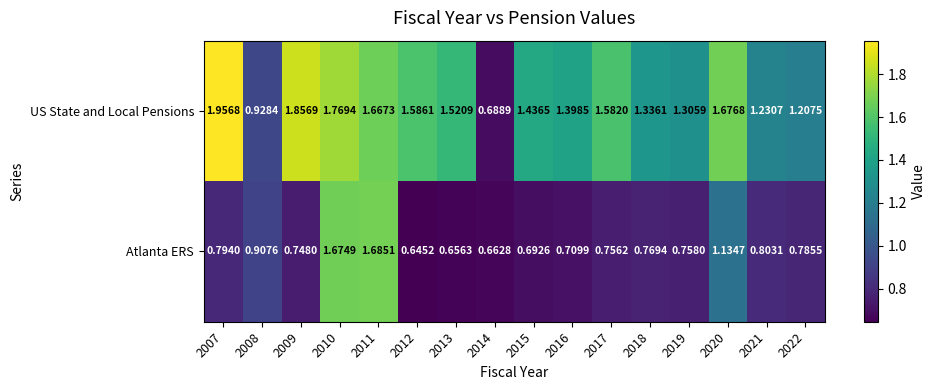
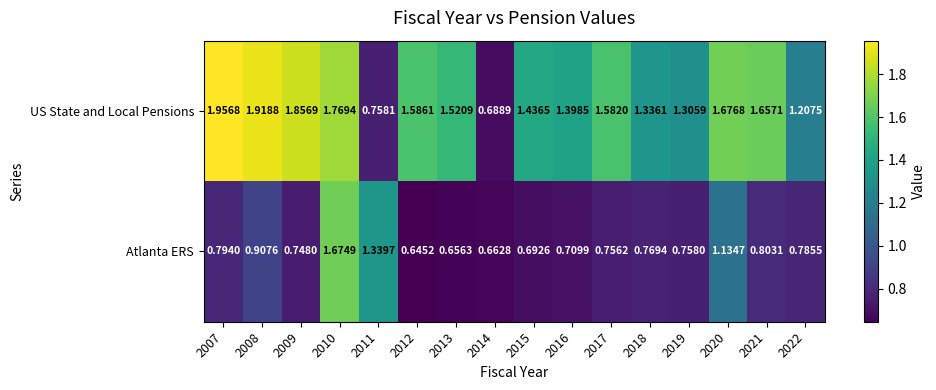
US State and Local Pensions, 2008: 0.9284 -> 1.9188
US State and Local Pensions, 2011: 1.6673 -> 0.7581
US State and Local Pensions, 2021: 1.2307 -> 1.6571
Atlanta ERS, 2011: 1.6851 -> 1.3397
